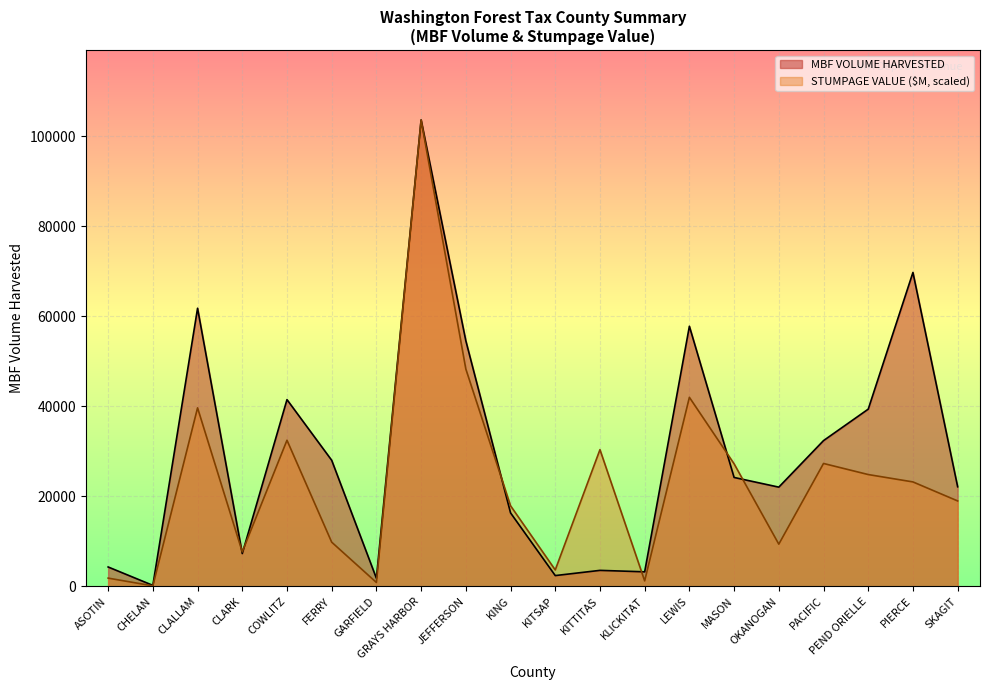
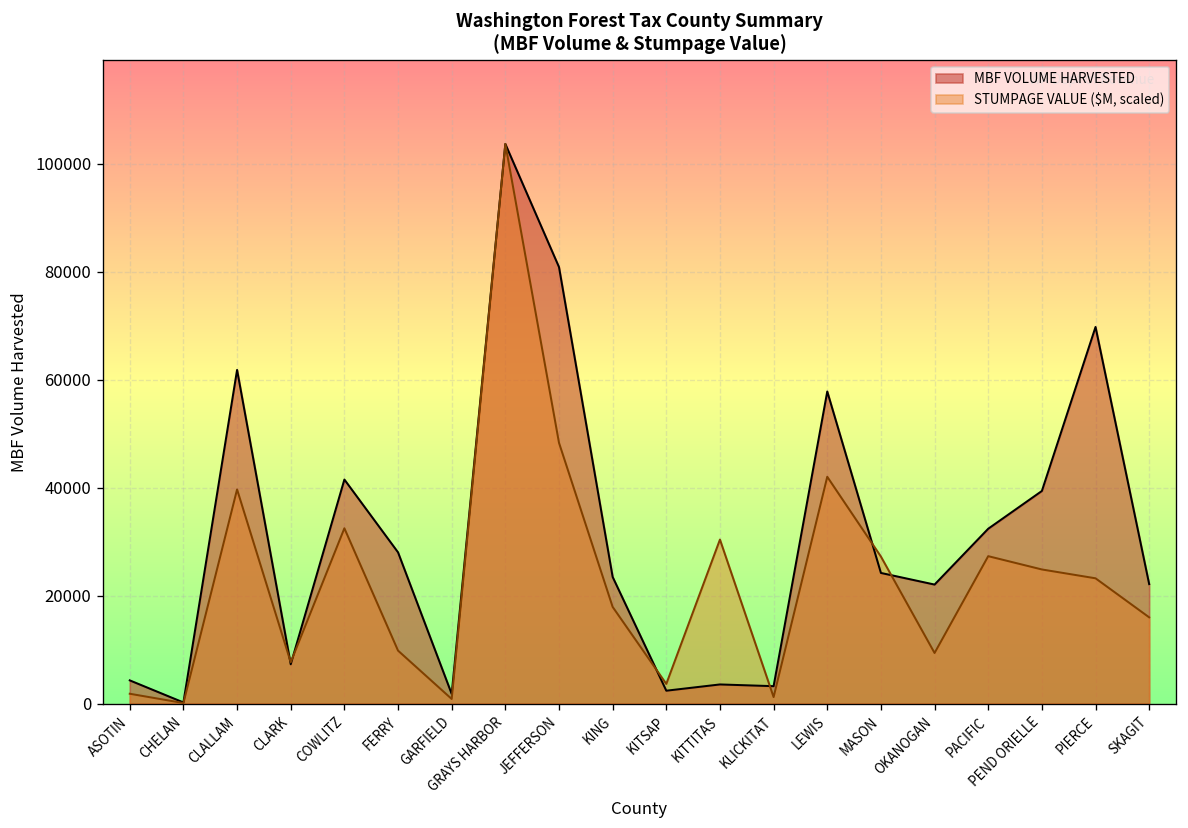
MBF VOLUME HARVESTED, JEFFERSON: 55000 -> 81000
MBF VOLUME HARVESTED, KING: 16000 -> 23000
STUMPAGE VALUE ($M, scaled), SKAGIT: 19000 -> 16000
